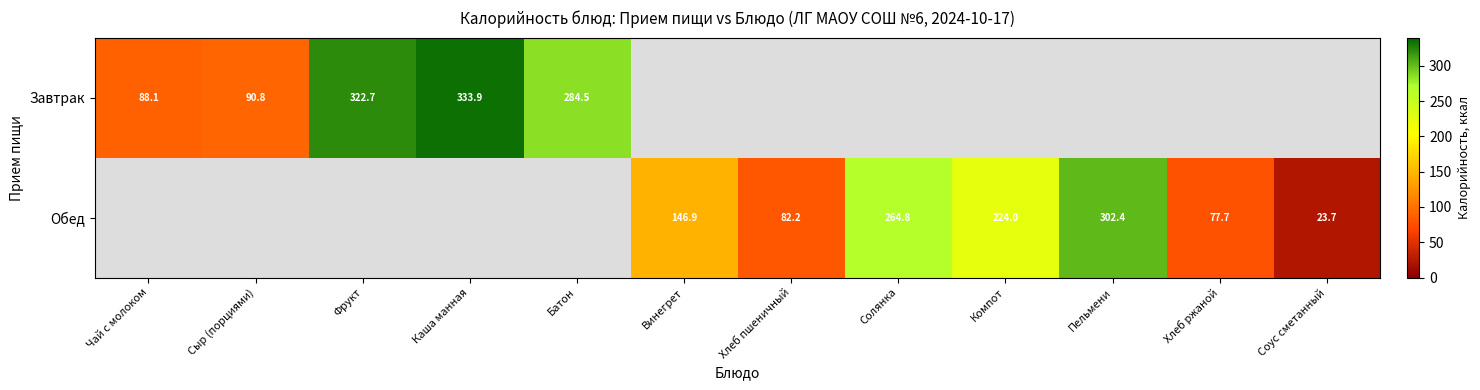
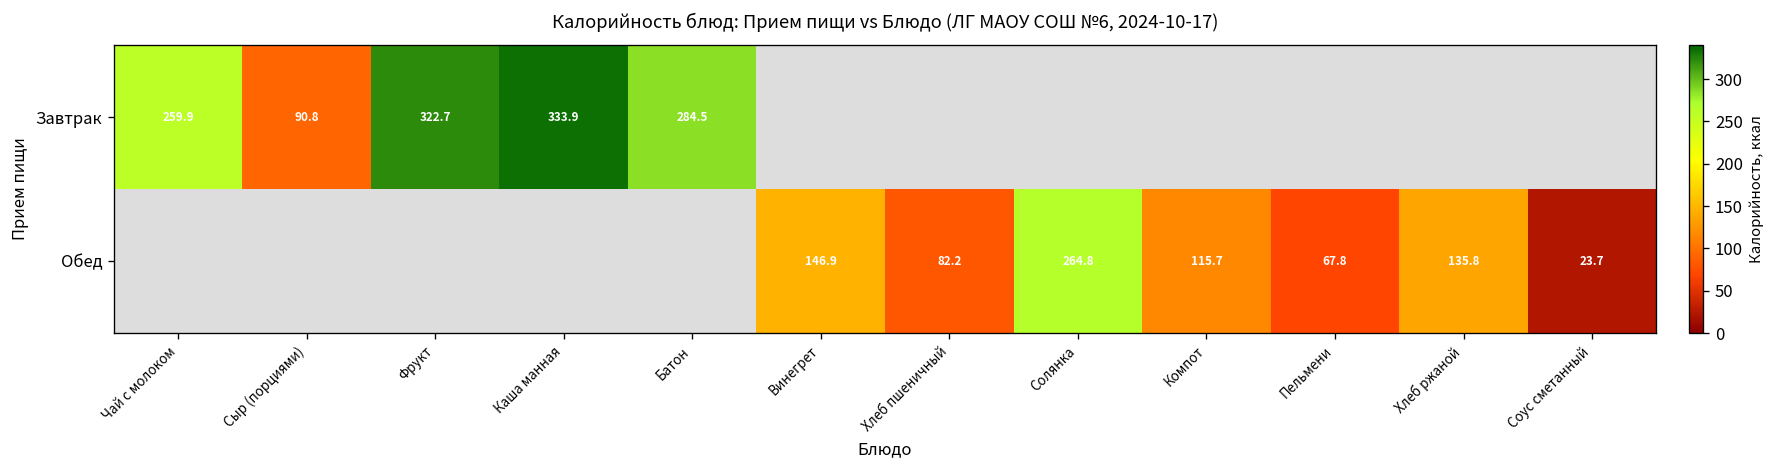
Завтрак, Чай с молоком: 88.1 -> 259.9
Обед, Компот: 224.0 -> 115.7
Обед, Пельмени: 302.4 -> 67.8
Обед, Хлеб ржаной: 77.7 -> 135.8
